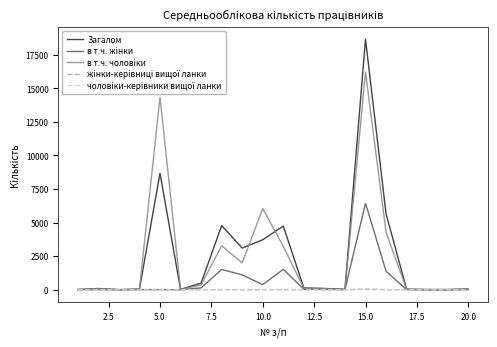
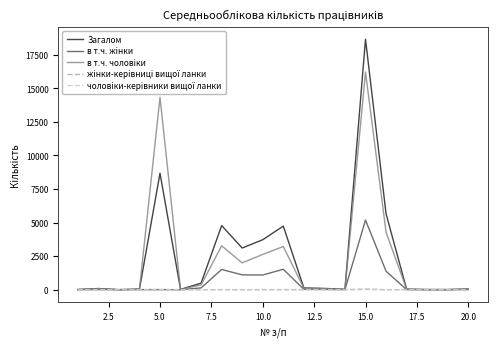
в т.ч. жінки, 10.0: 400 -> 1100
в т.ч. чоловіки, 10.0: 6000 -> 2600
в т.ч. жінки, 15.0: 6400 -> 5200
